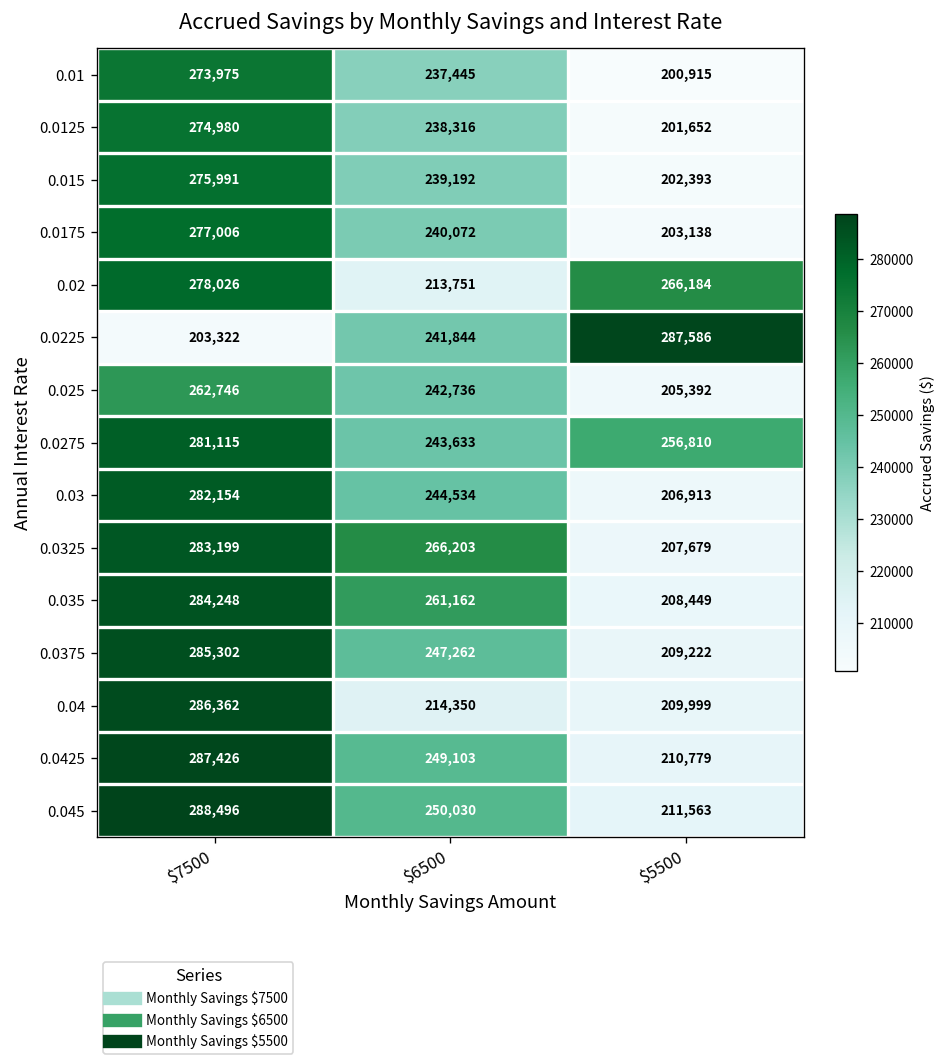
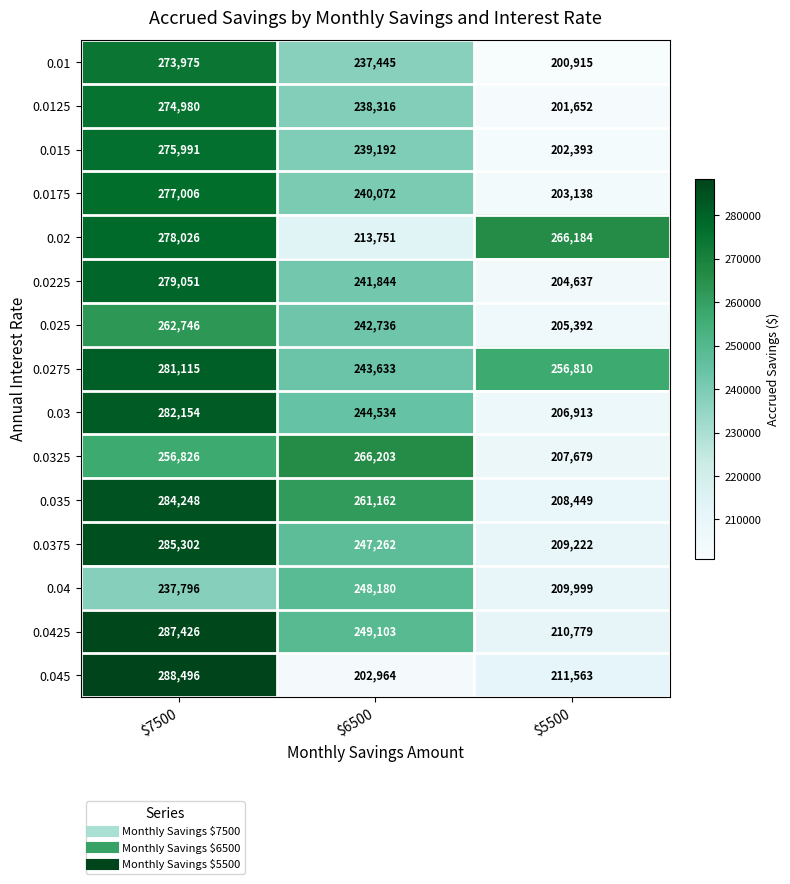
0.0225, $7500: 203,322 -> 279,051
0.0225, $5500: 287,586 -> 204,637
0.0325, $7500: 283,199 -> 256,826
0.04, $7500: 286,362 -> 237,796
0.04, $6500: 214,350 -> 248,180
0.045, $6500: 250,030 -> 202,964
